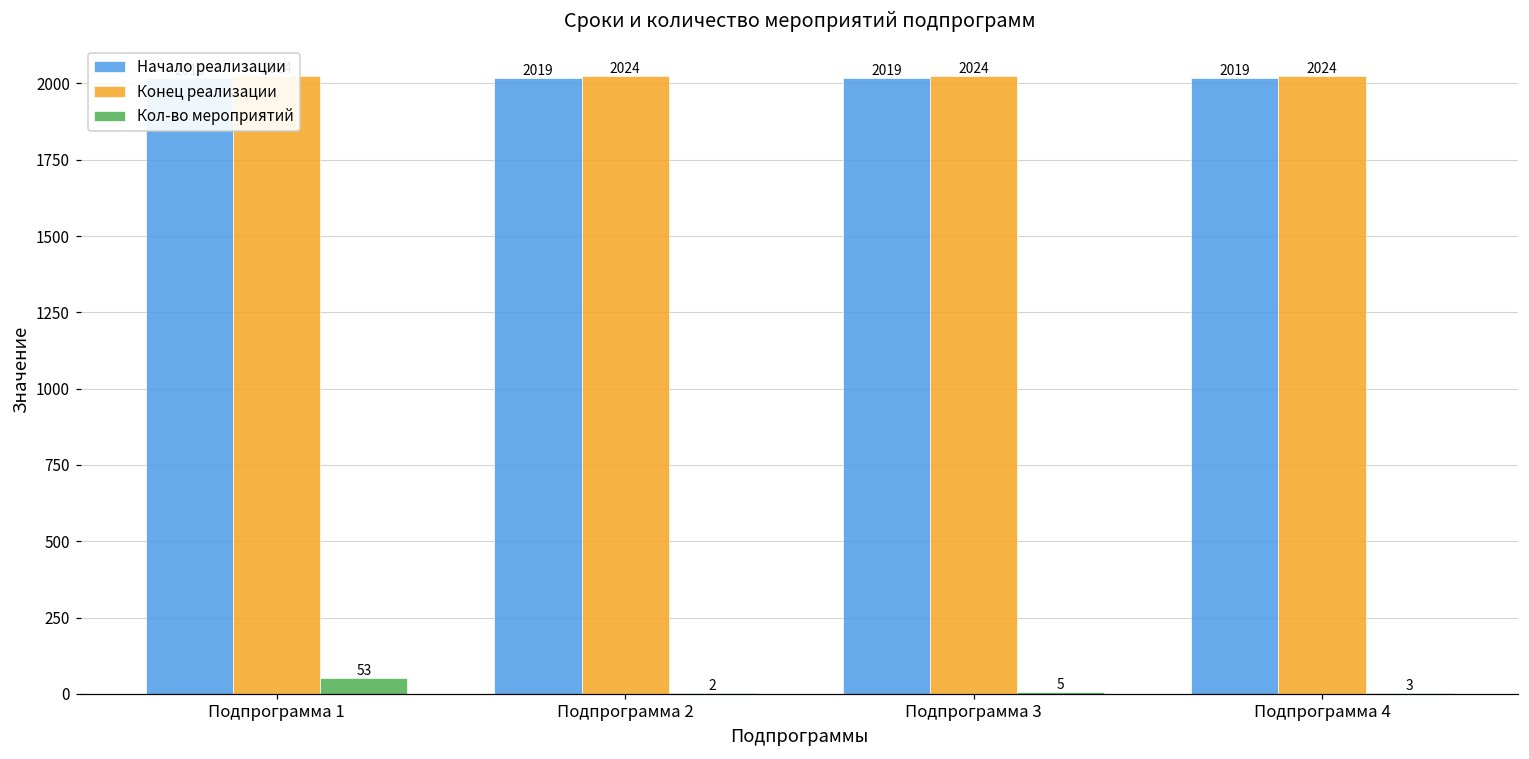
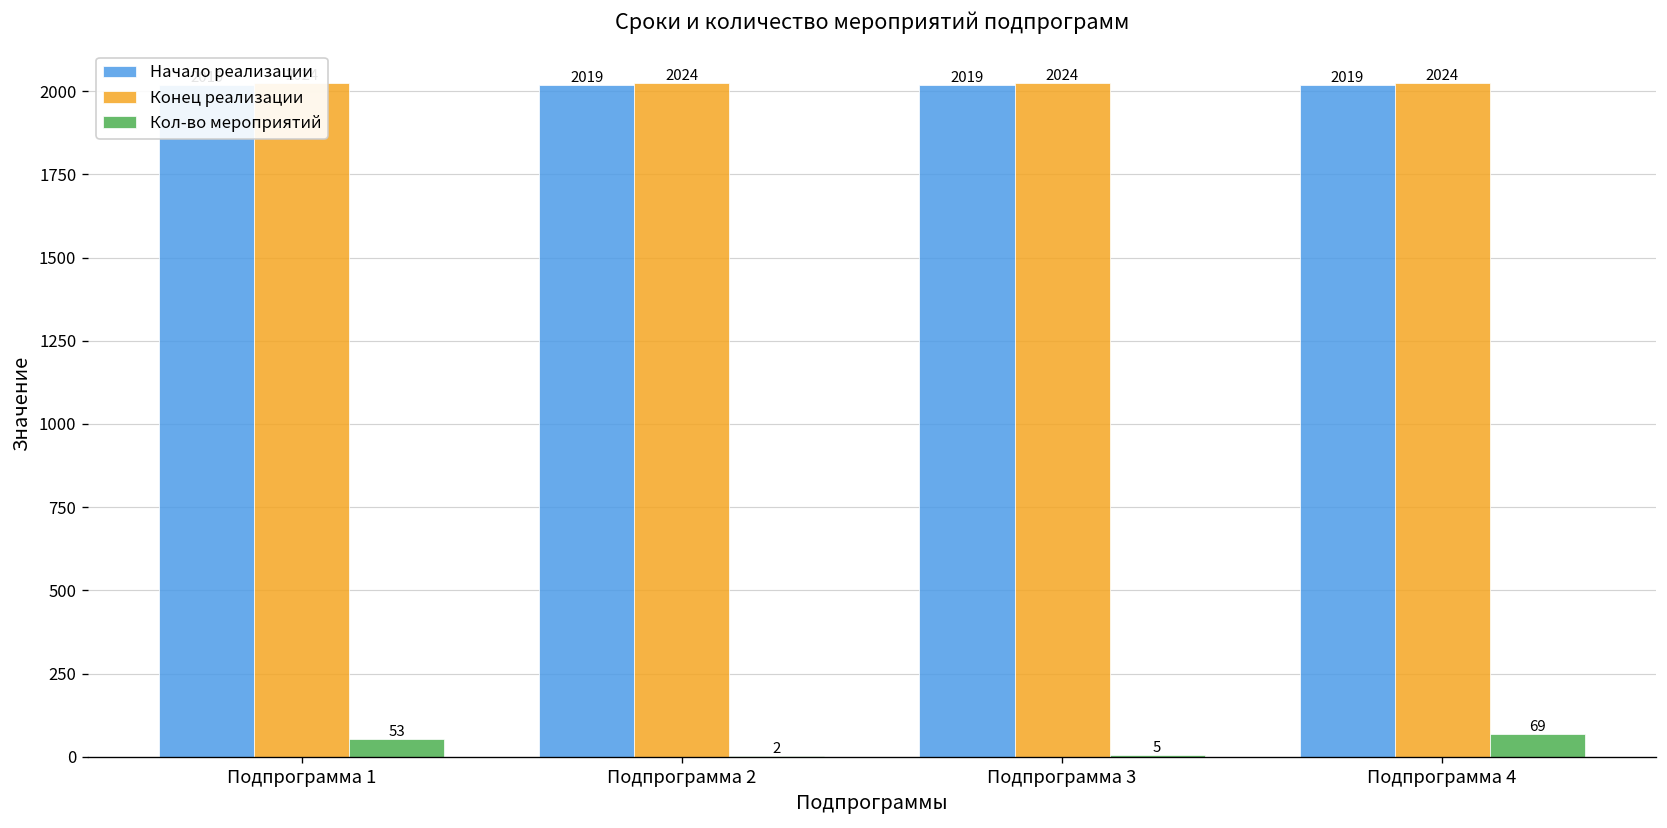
Кол-во мероприятий, Подпрограмма 4: 3 -> 69
